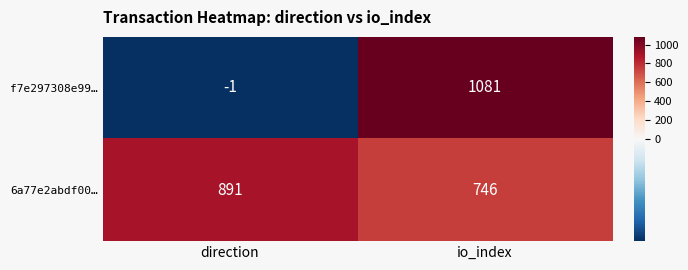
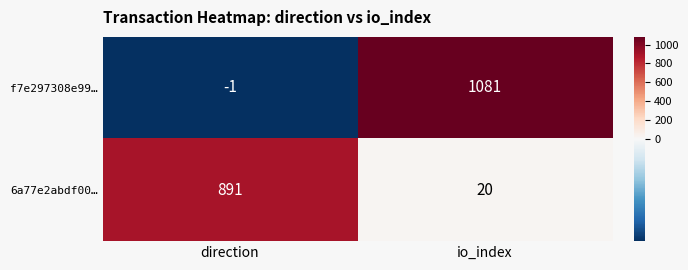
6a77e2abdf00…, io_index: 746 -> 20
